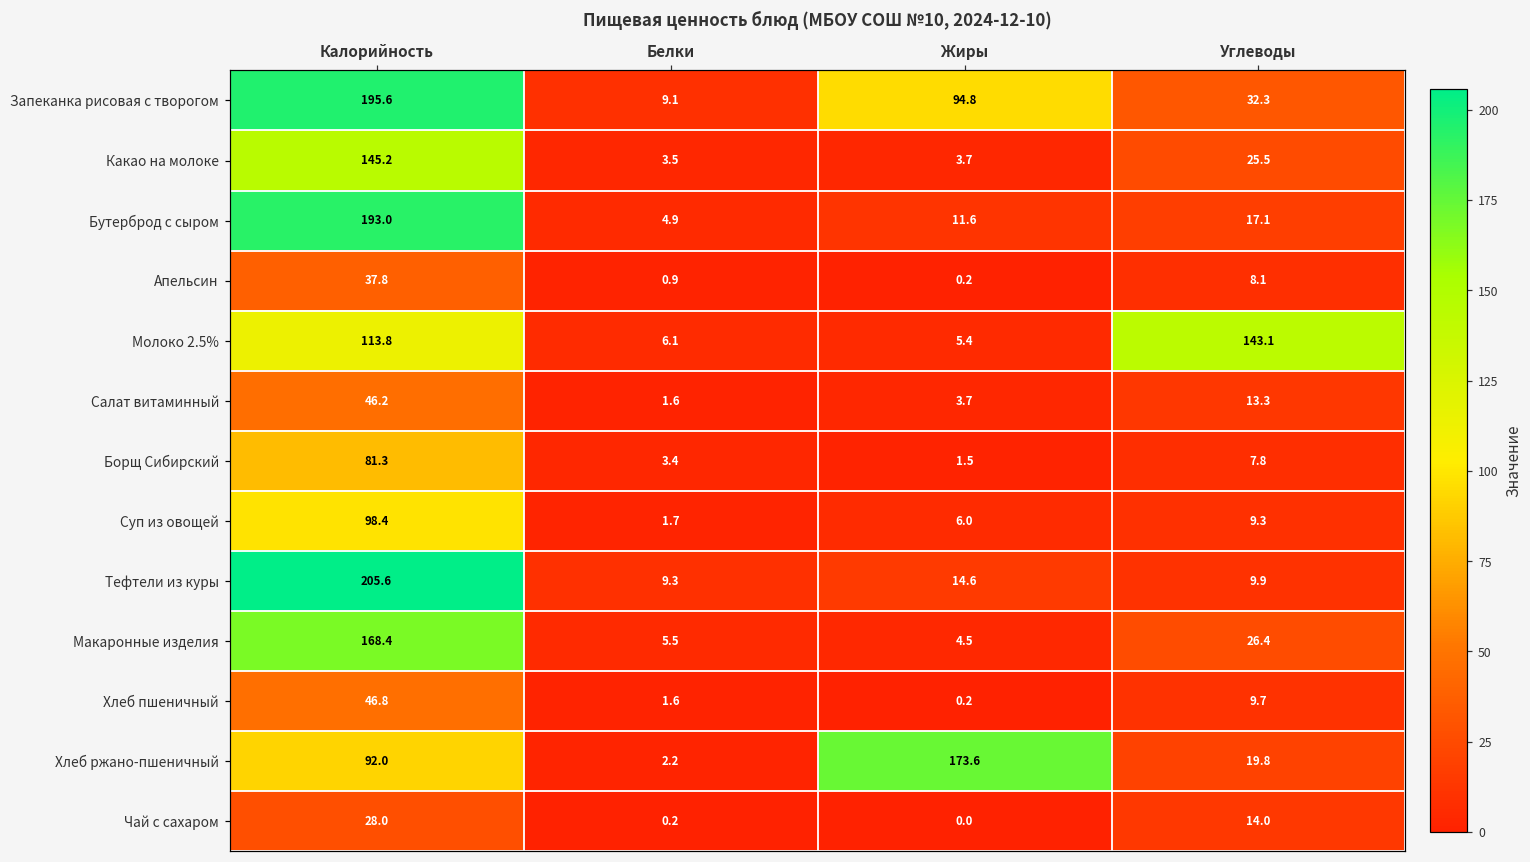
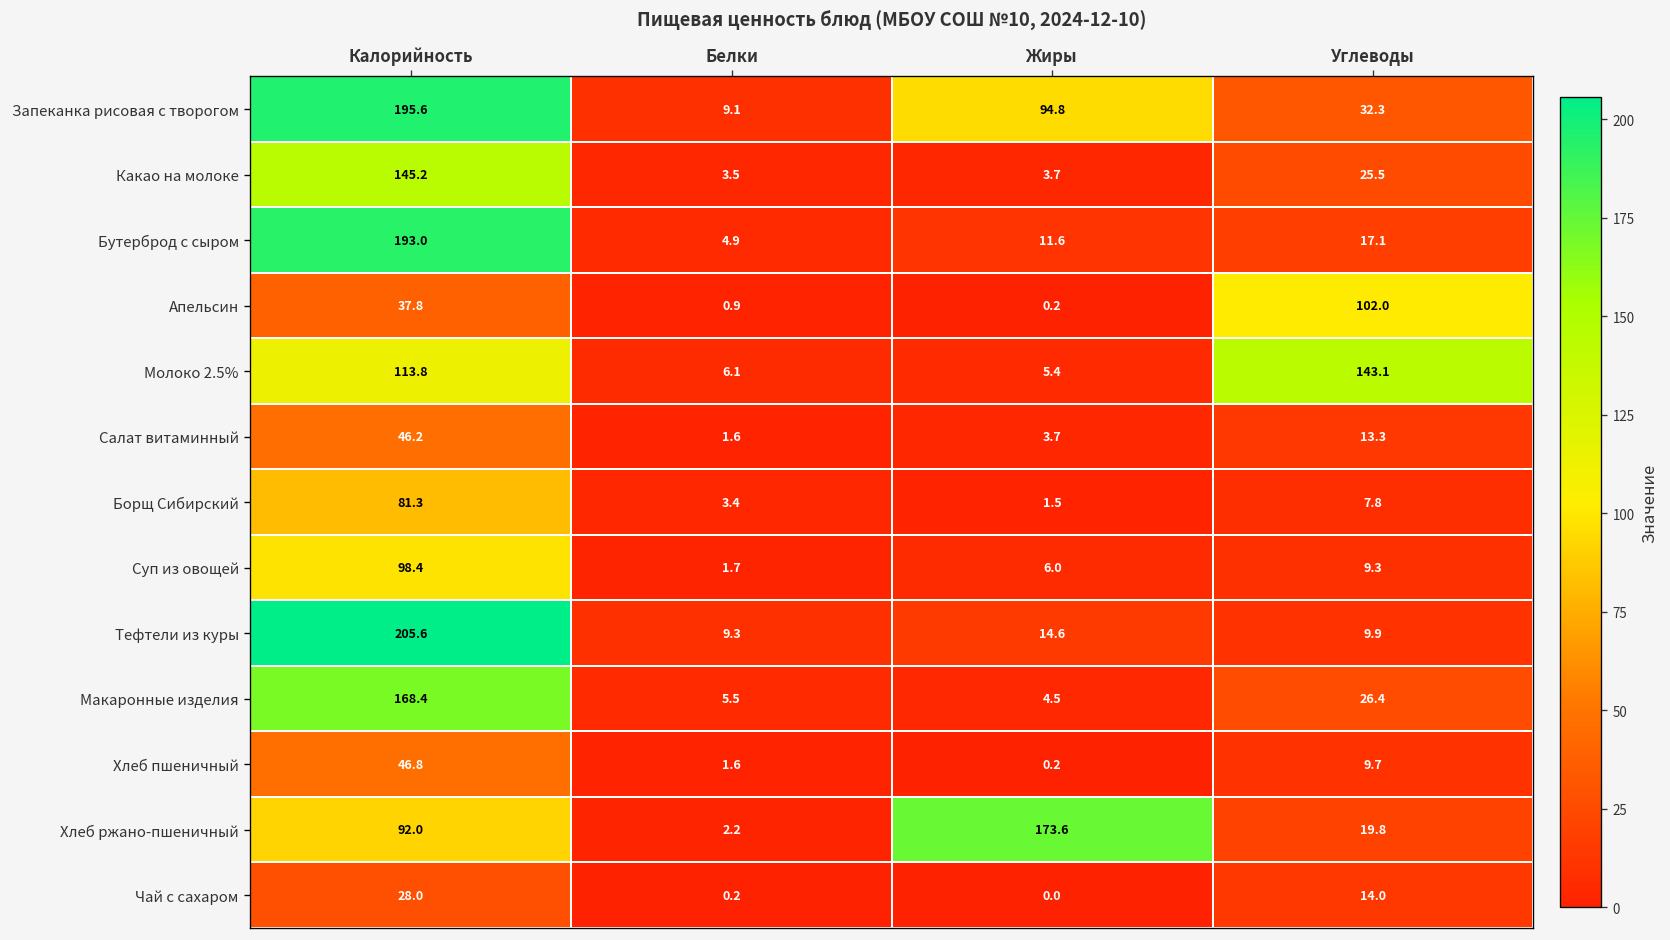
Апельсин, Углеводы: 8.1 -> 102.0
